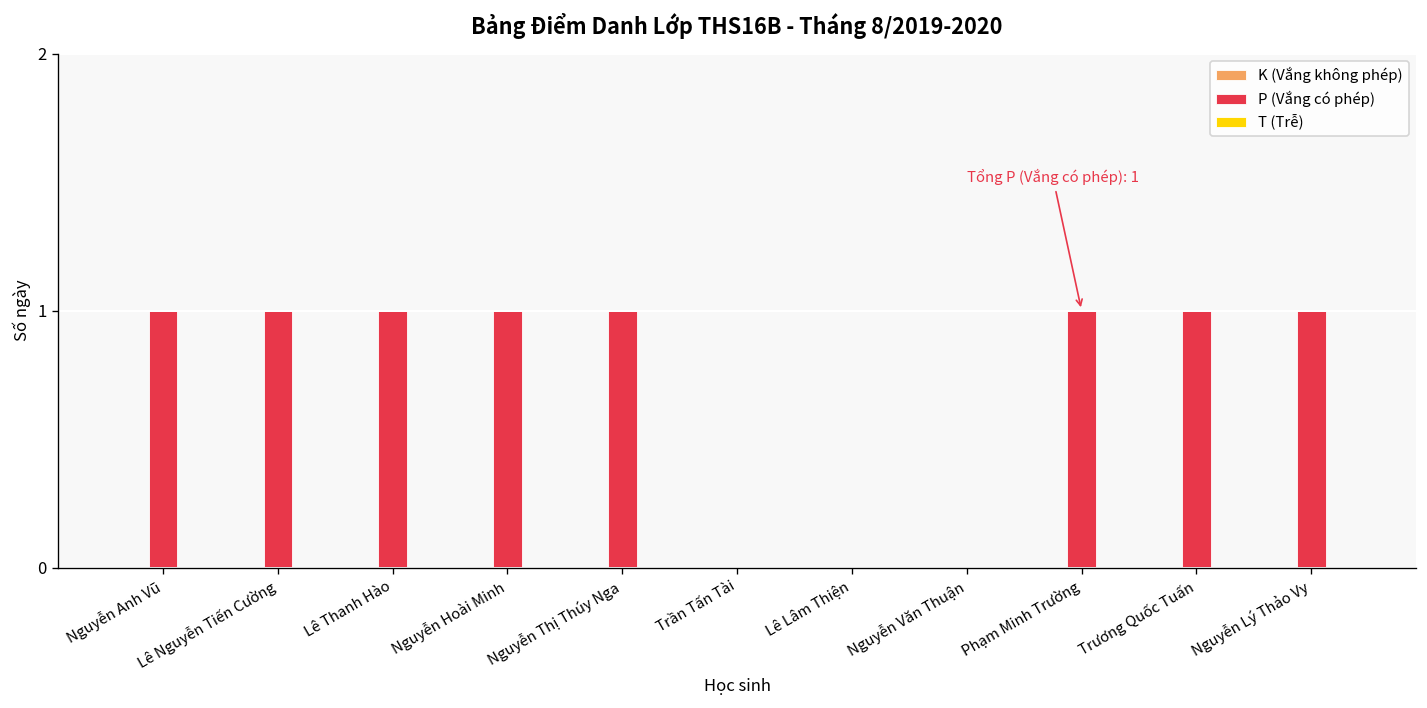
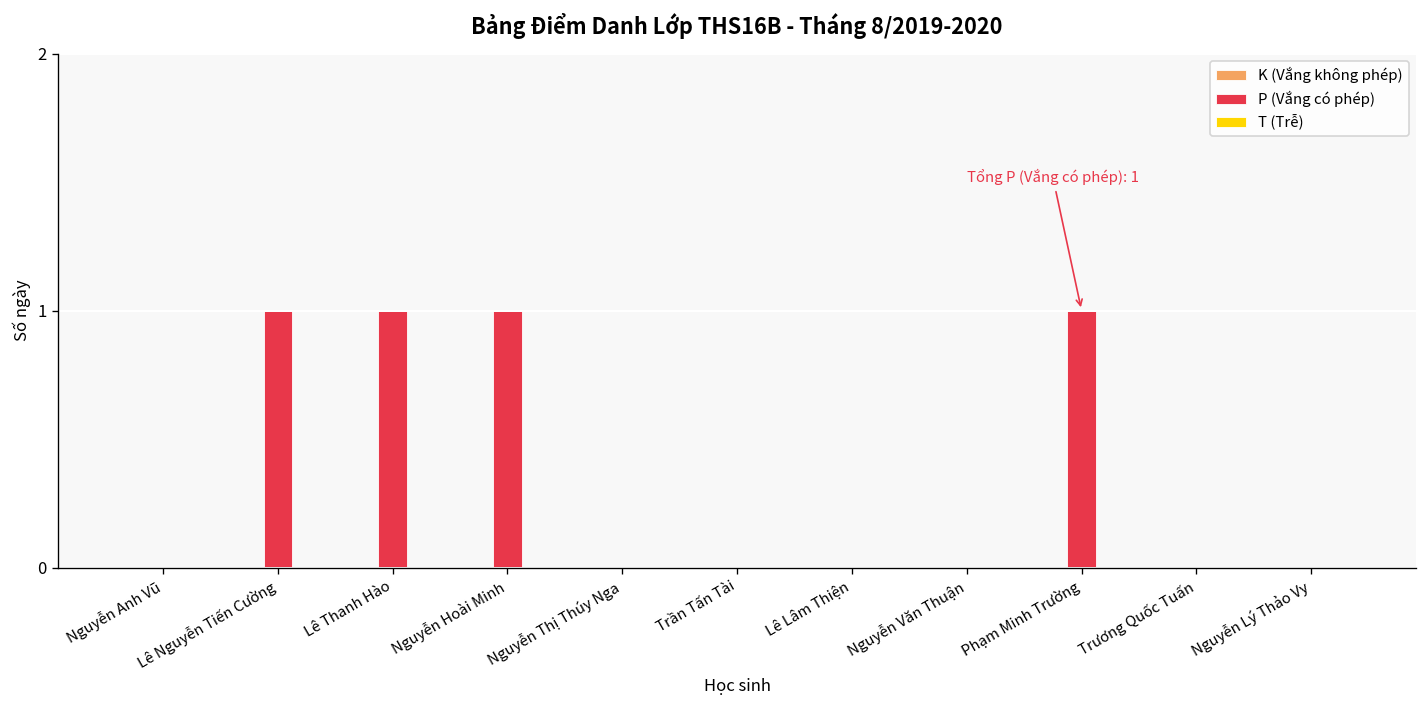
P (Vắng có phép), Nguyễn Anh Vũ: 1 -> 0
P (Vắng có phép), Nguyễn Thị Thúy Nga: 1 -> 0
P (Vắng có phép), Trương Quốc Tuấn: 1 -> 0
P (Vắng có phép), Nguyễn Lý Thảo Vy: 1 -> 0
